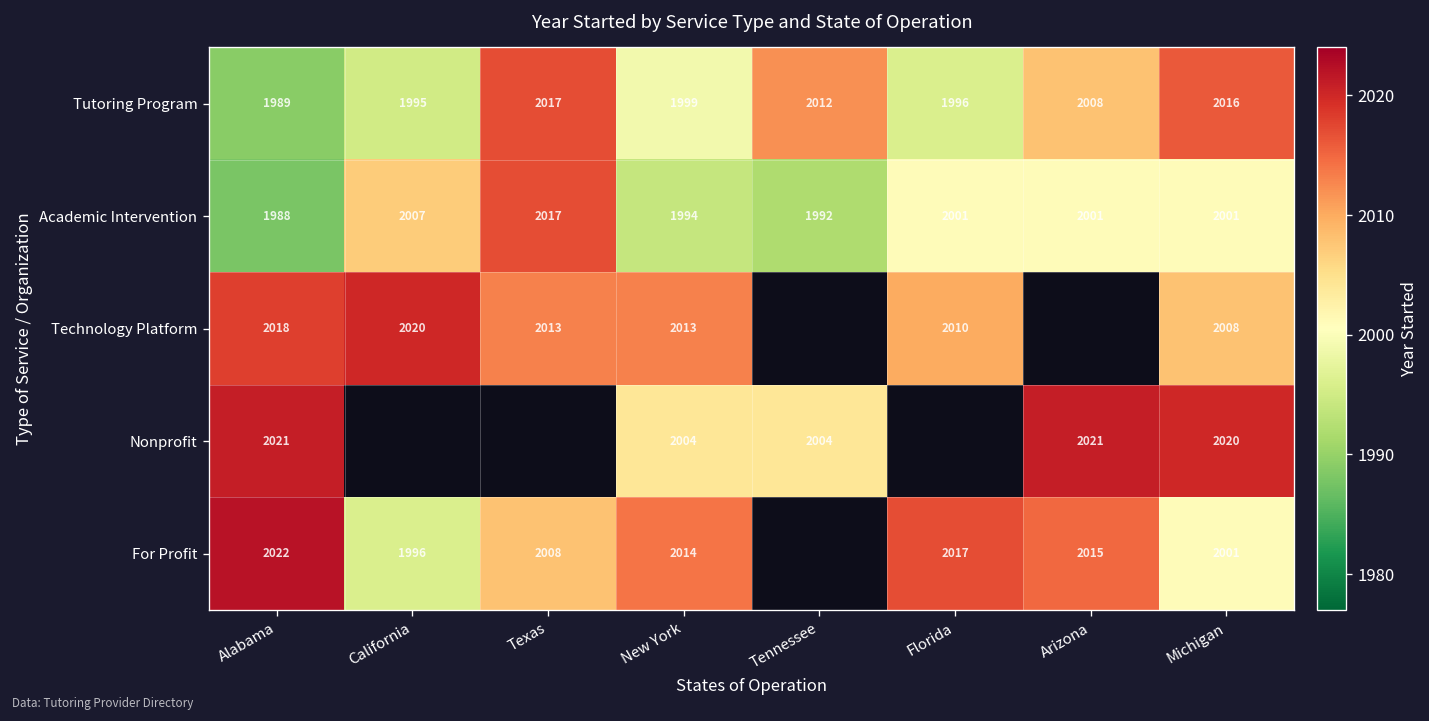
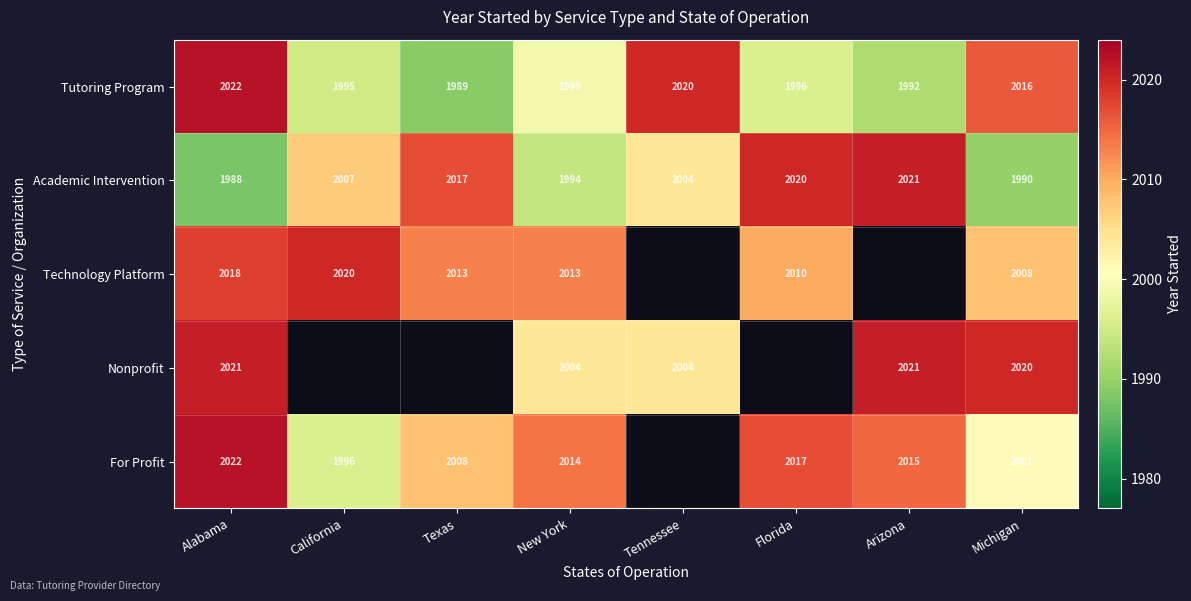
Tutoring Program, Alabama: 1989 -> 2022
Tutoring Program, Texas: 2017 -> 1989
Tutoring Program, Tennessee: 2012 -> 2020
Tutoring Program, Arizona: 2008 -> 1992
Academic Intervention, Tennessee: 1992 -> 2004
Academic Intervention, Florida: 2001 -> 2020
Academic Intervention, Arizona: 2001 -> 2021
Academic Intervention, Michigan: 2001 -> 1990
